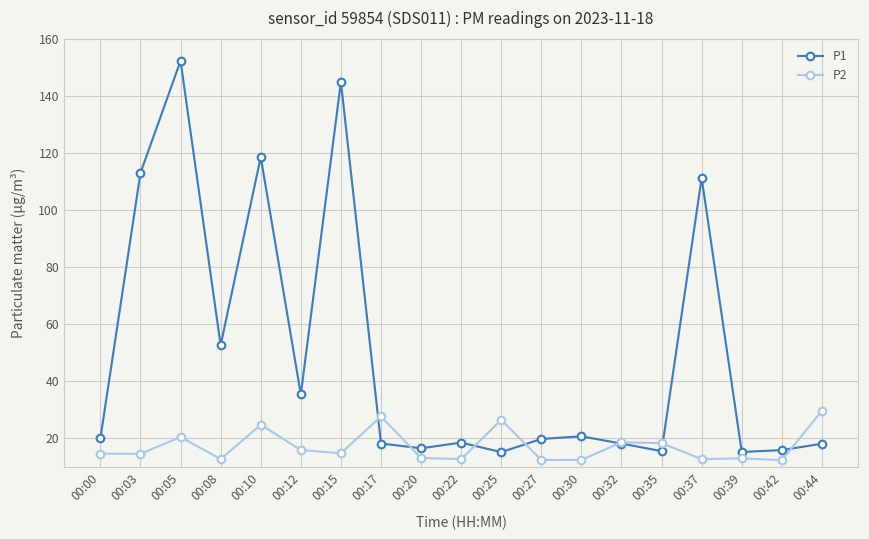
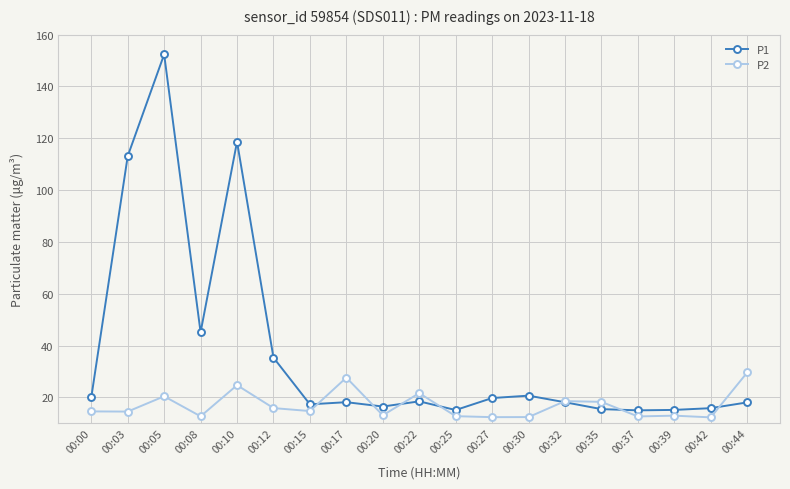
P1, 00:08: 53 -> 45
P1, 00:15: 145 -> 17
P2, 00:22: 13 -> 22
P2, 00:25: 26 -> 13
P1, 00:37: 111 -> 15
